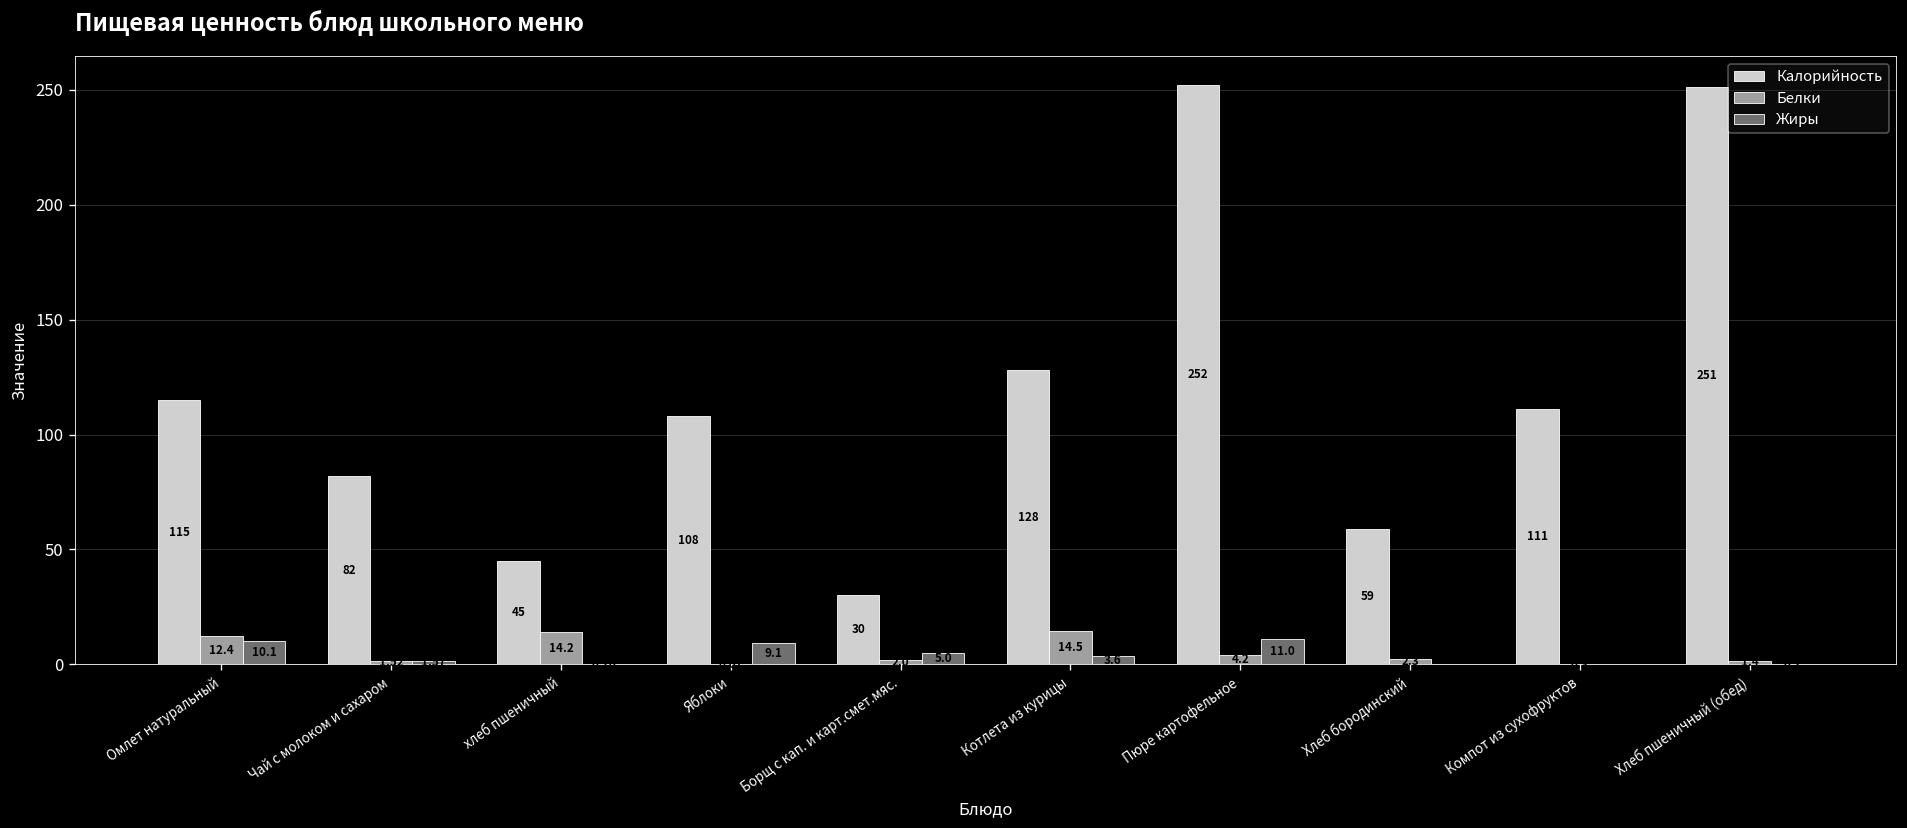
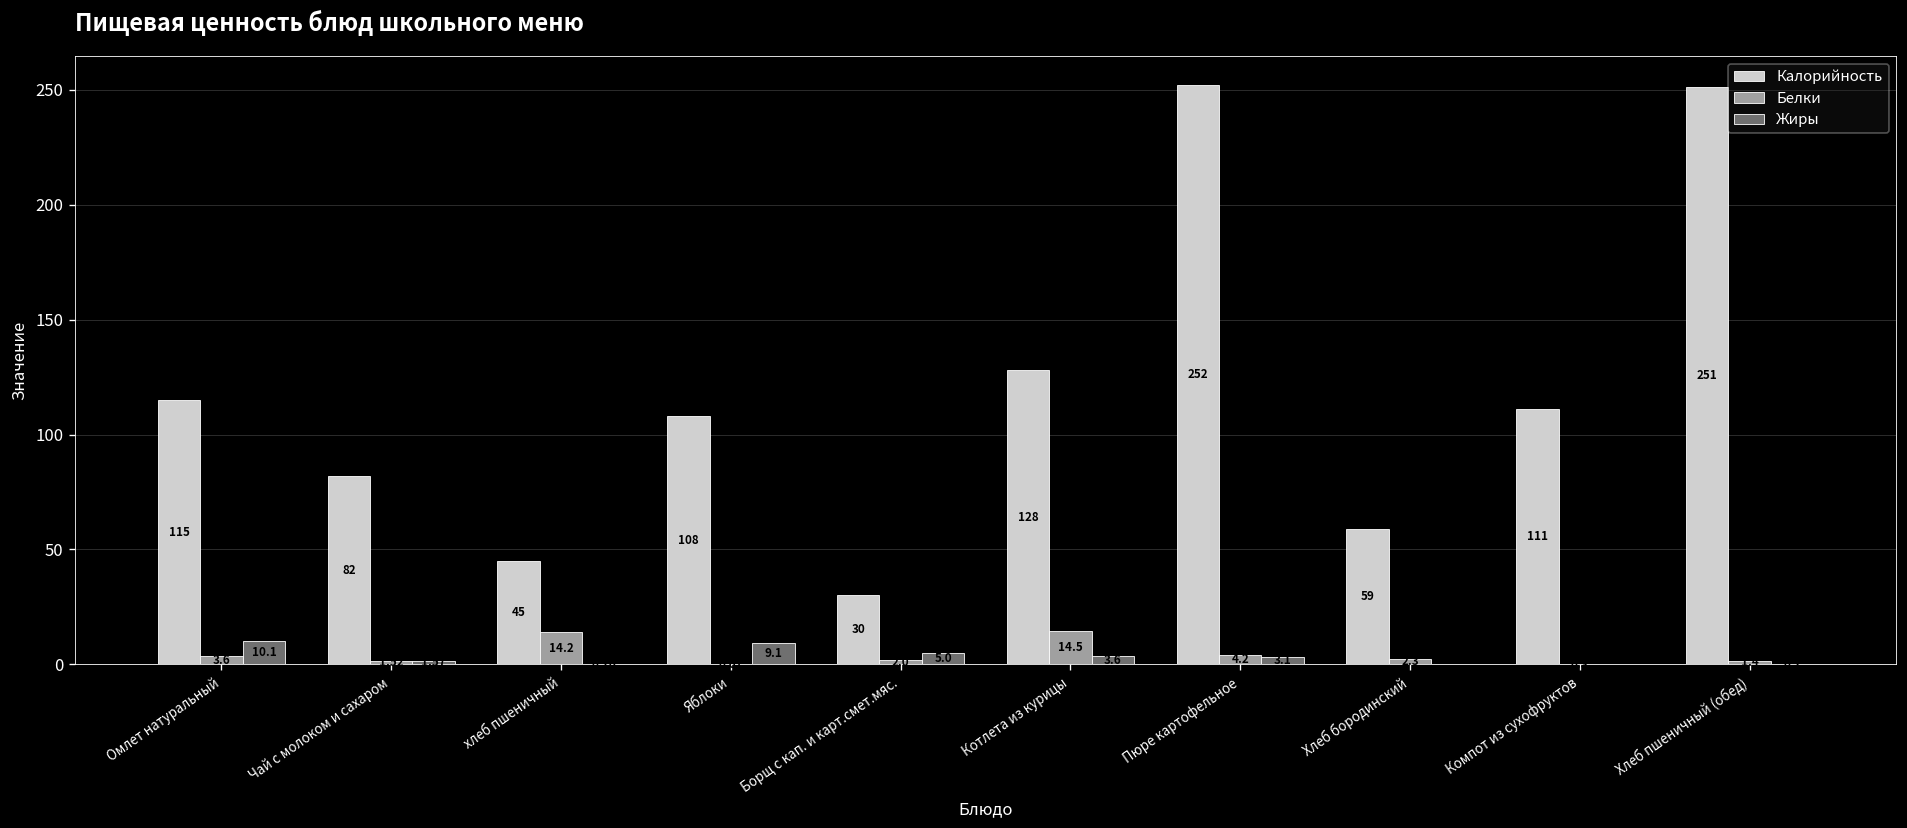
Белки, Омлет натуральный: 12.4 -> 3.6
Жиры, Пюре картофельное: 11.0 -> 3.1
